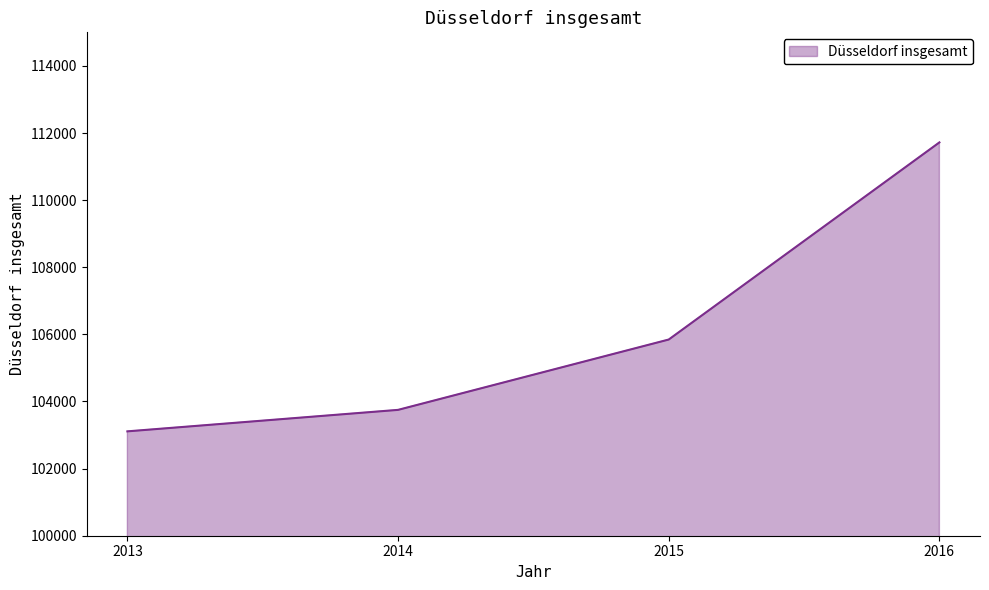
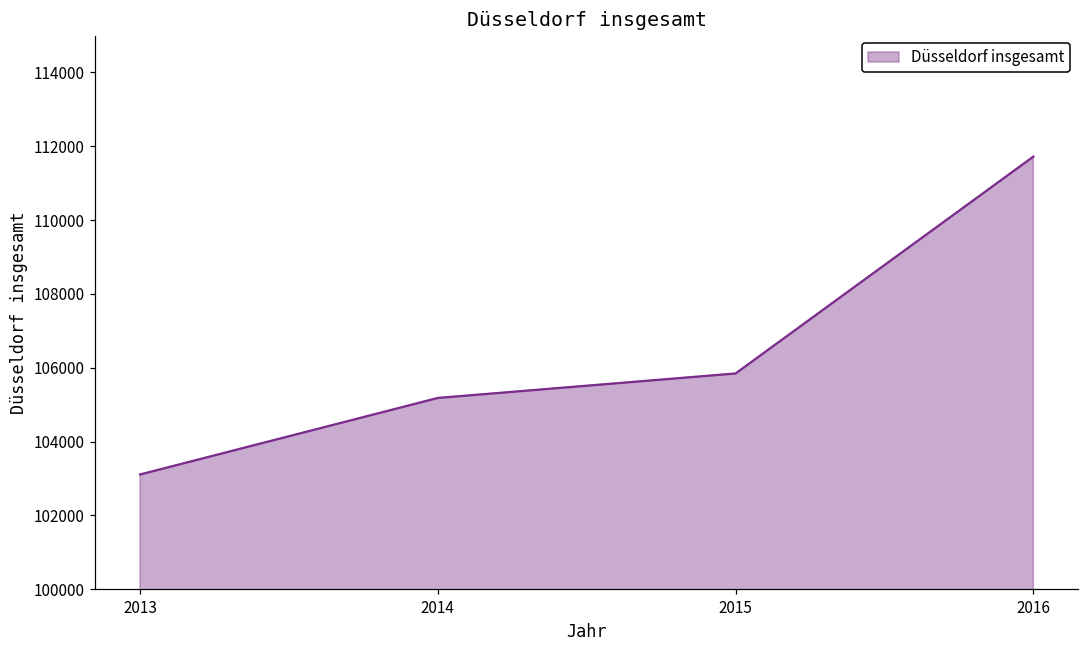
2014: 103800 -> 105200
